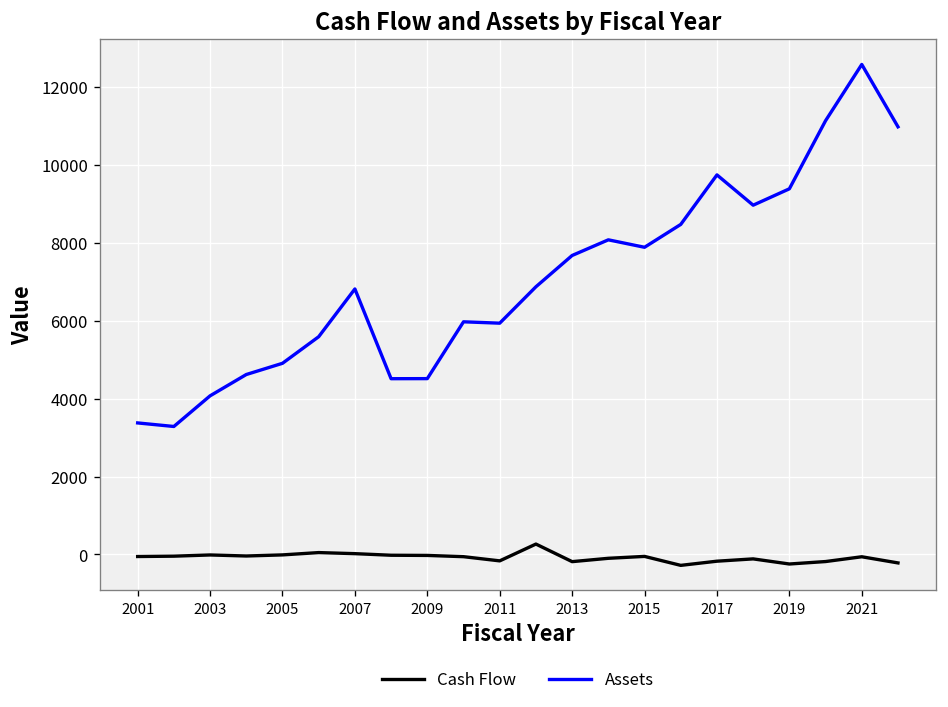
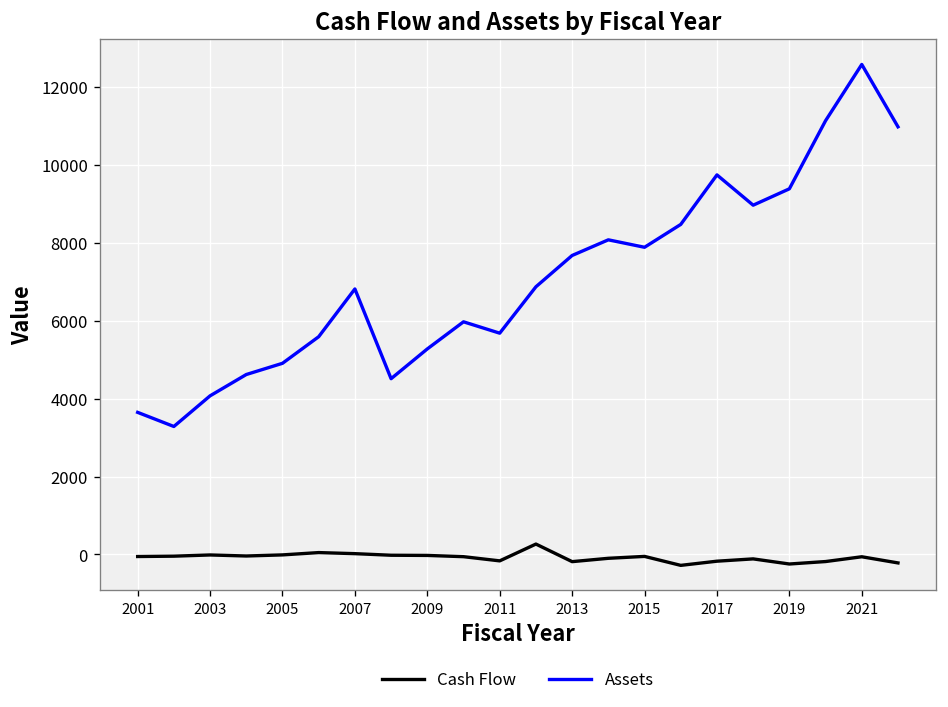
Assets, 2001: 3400 -> 3600
Assets, 2009: 4500 -> 5300
Assets, 2011: 5900 -> 5700
